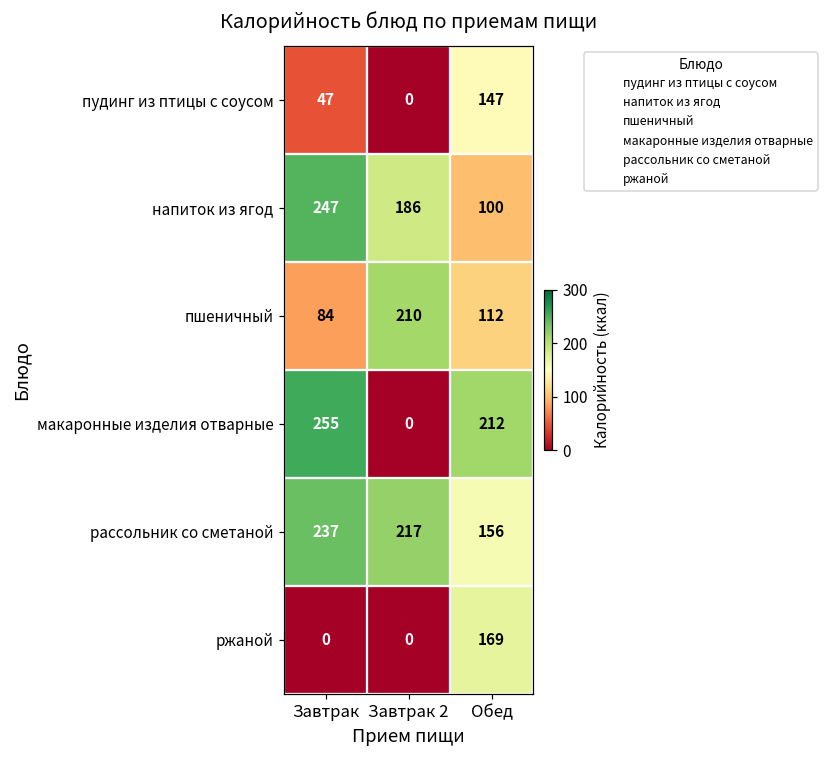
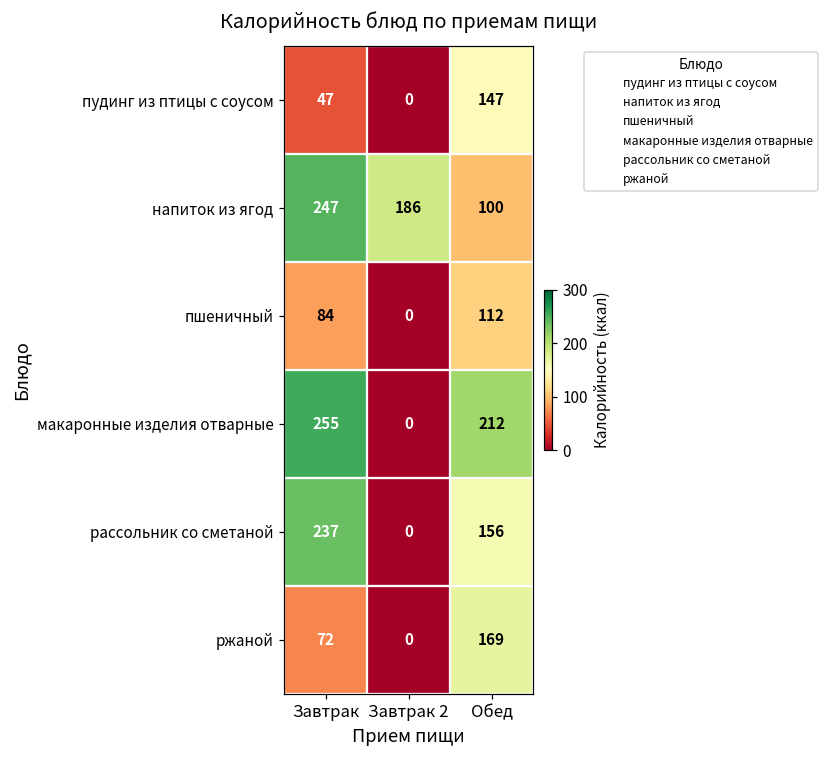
пшеничный, Завтрак 2: 210 -> 0
рассольник со сметаной, Завтрак 2: 217 -> 0
ржаной, Завтрак: 0 -> 72
